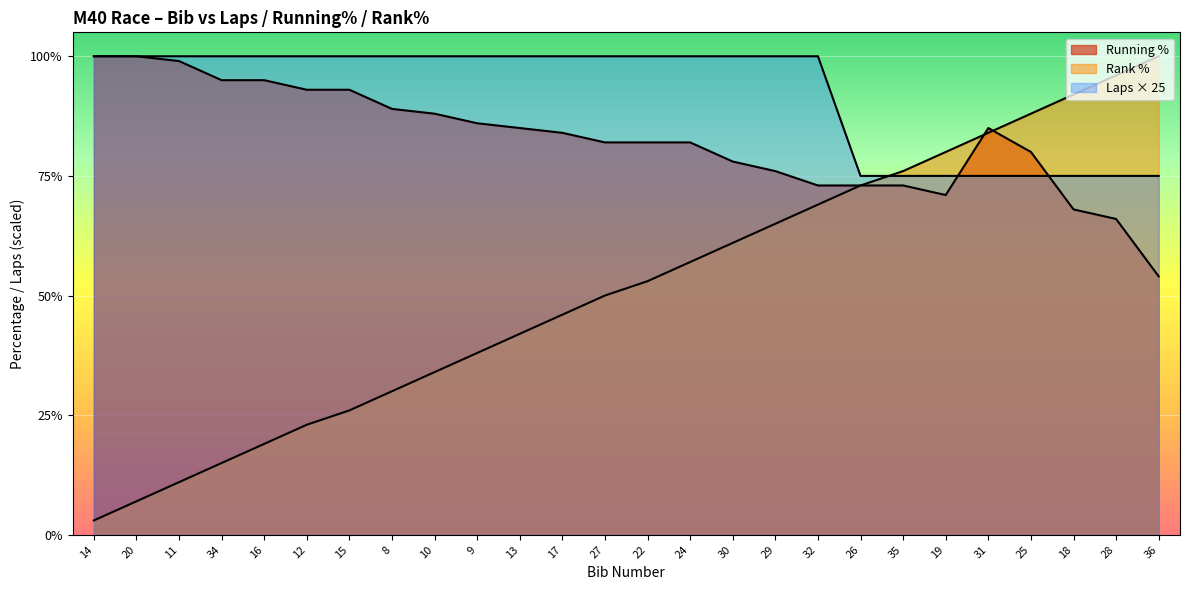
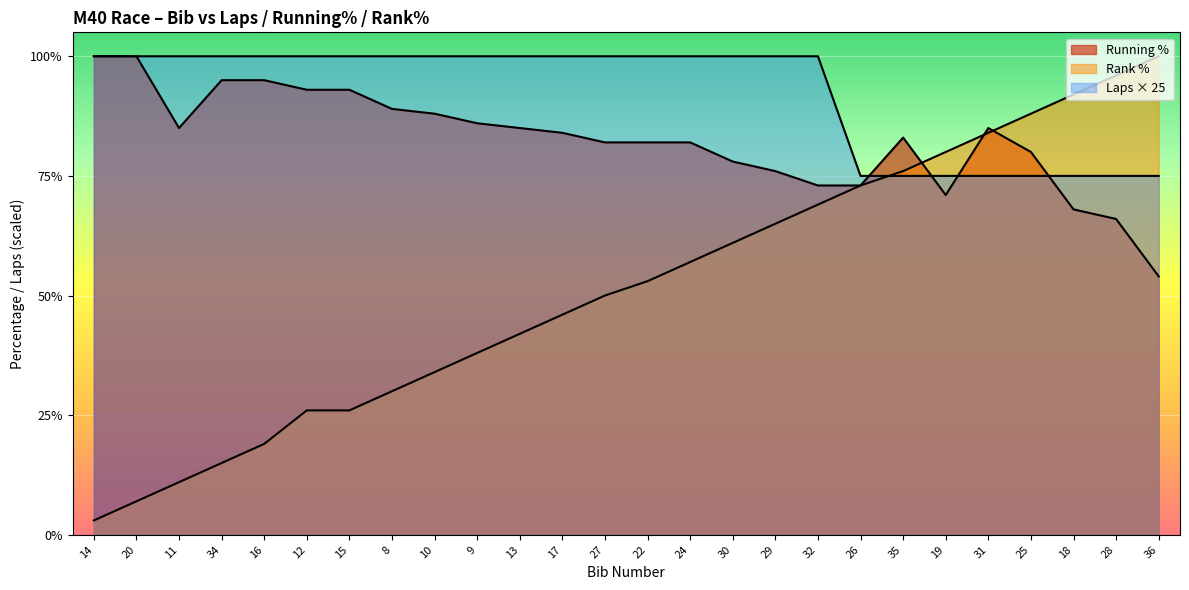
Running %, 11: 99% -> 85%
Rank %, 12: 23% -> 26%
Running %, 35: 73% -> 83%
